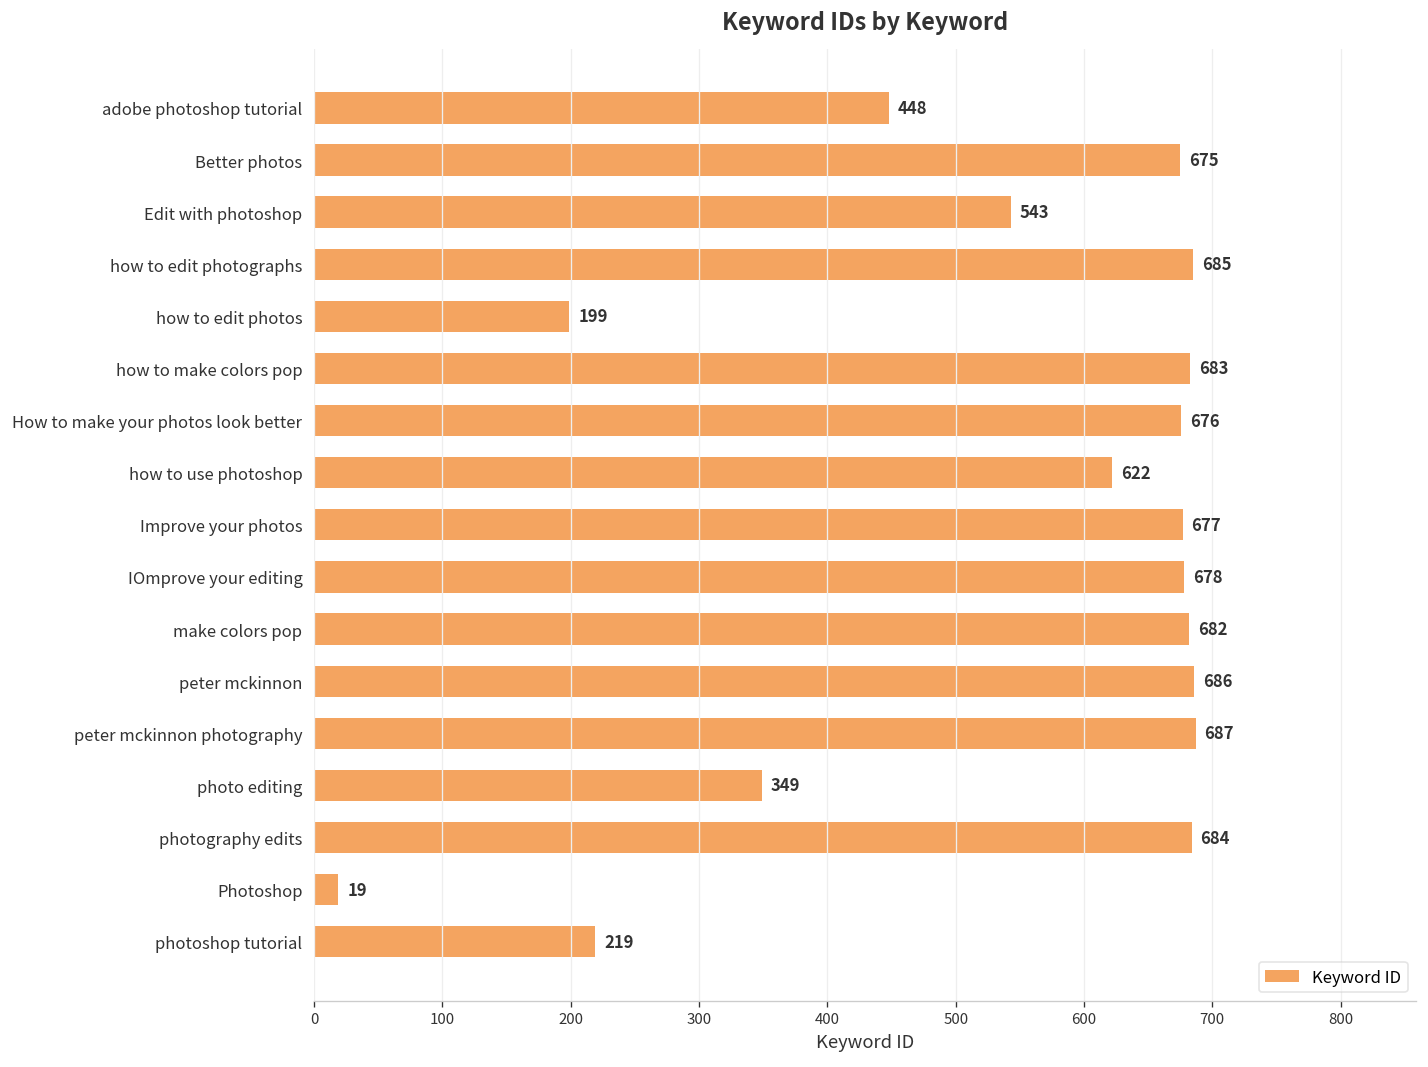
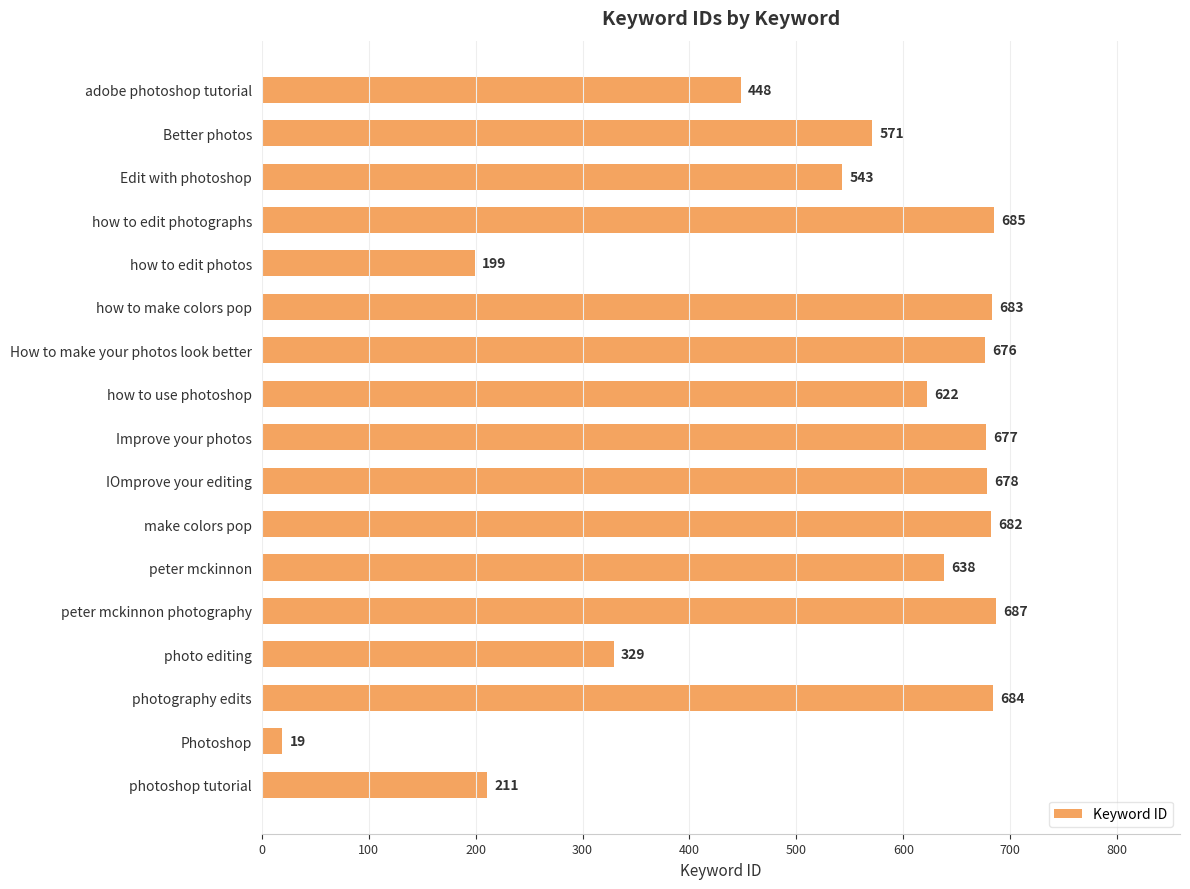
Better photos: 675 -> 571
peter mckinnon: 686 -> 638
photo editing: 349 -> 329
photoshop tutorial: 219 -> 211
